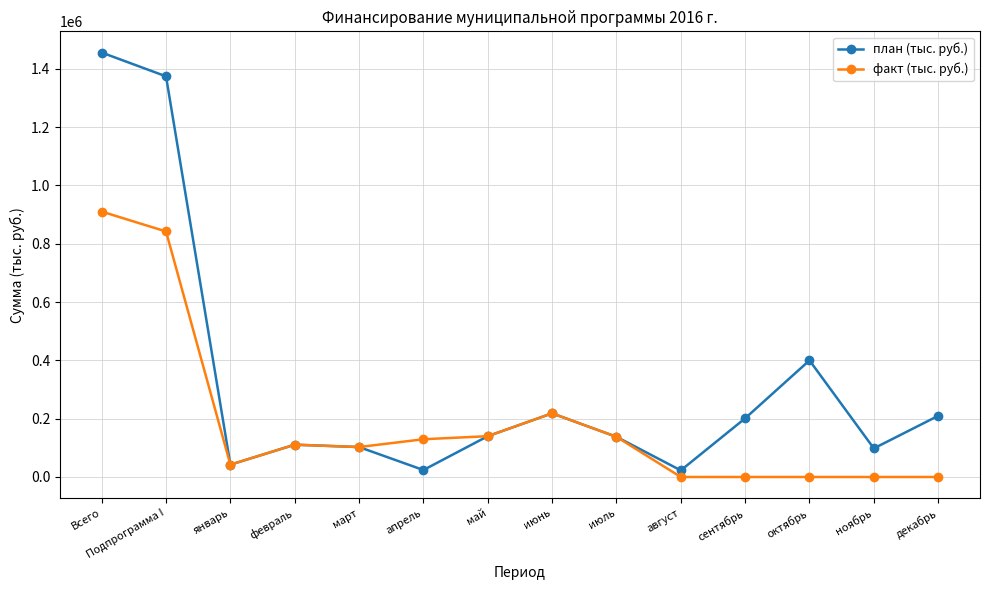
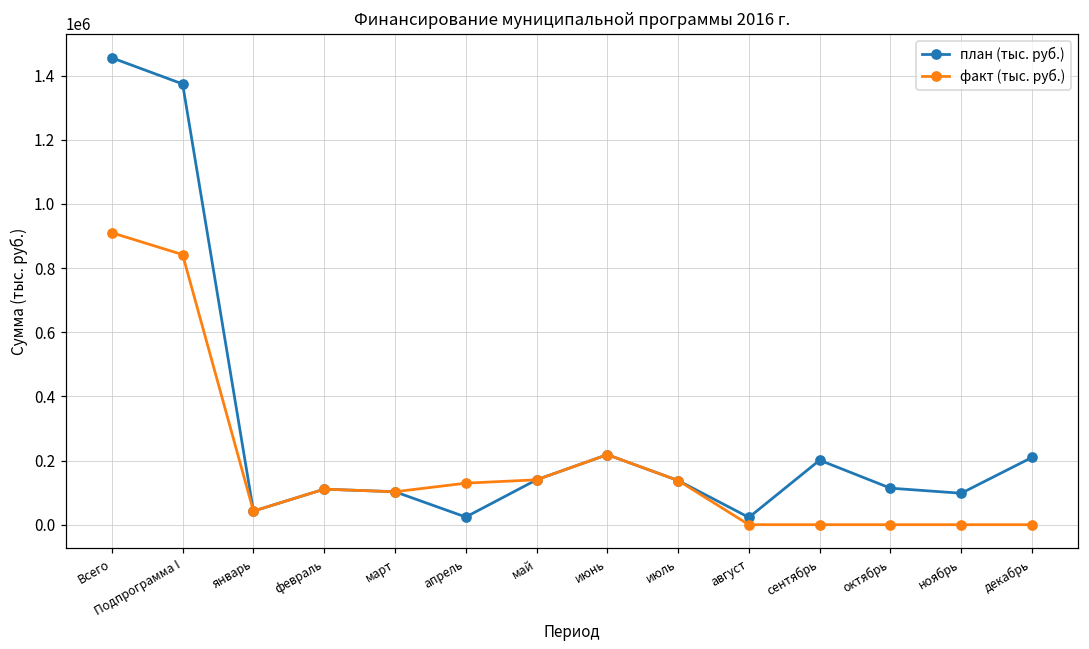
план (тыс. руб.), октябрь: 400000 -> 110000
